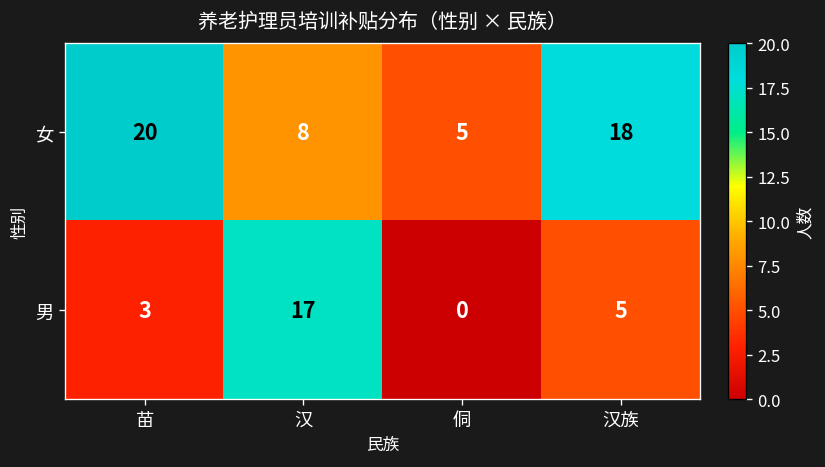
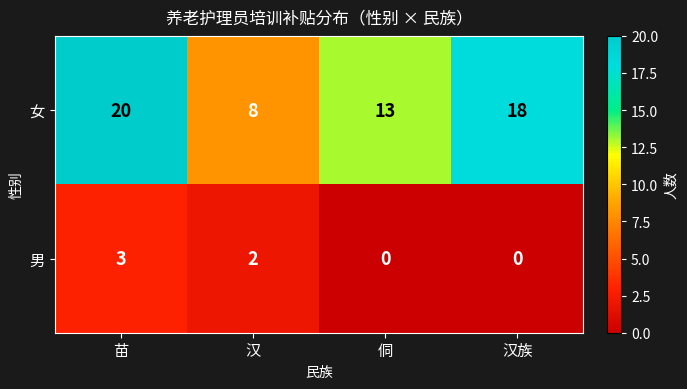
女, 侗: 5 -> 13
男, 汉: 17 -> 2
男, 汉族: 5 -> 0
